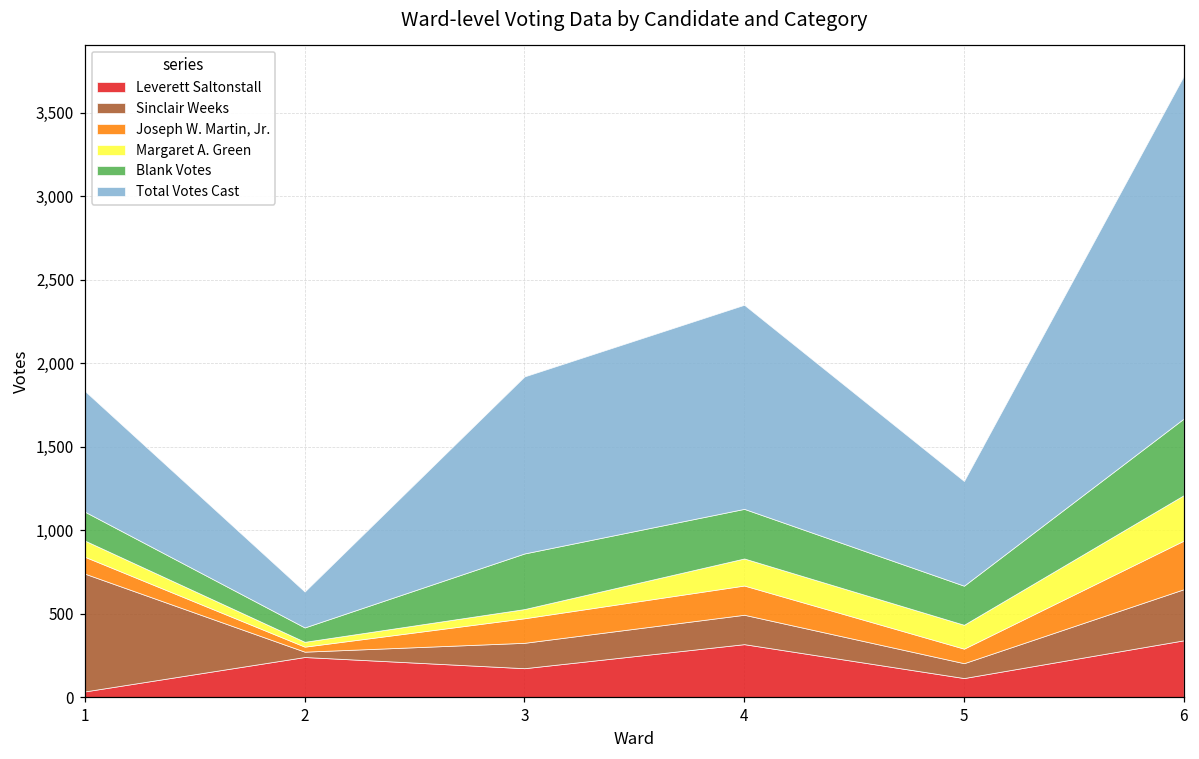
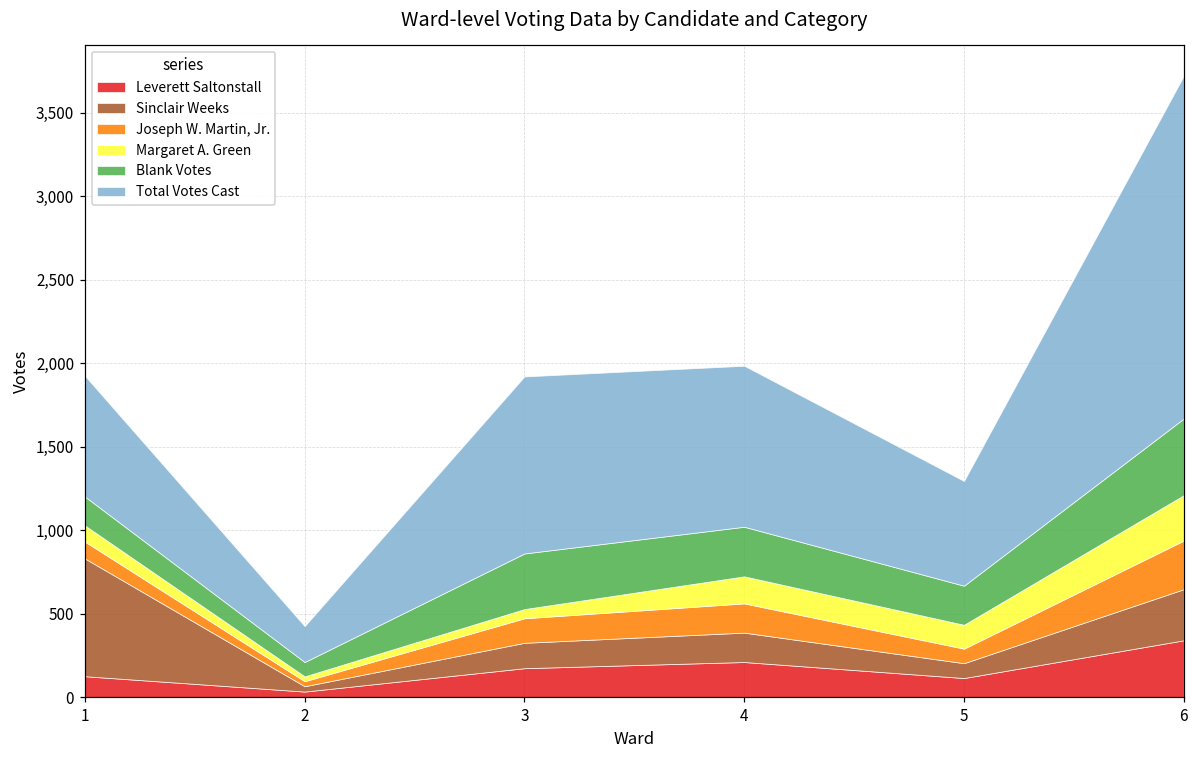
Leverett Saltonstall, 1: 30 -> 130
Leverett Saltonstall, 2: 240 -> 30
Leverett Saltonstall, 4: 320 -> 210
Total Votes Cast, 4: 1,220 -> 960
